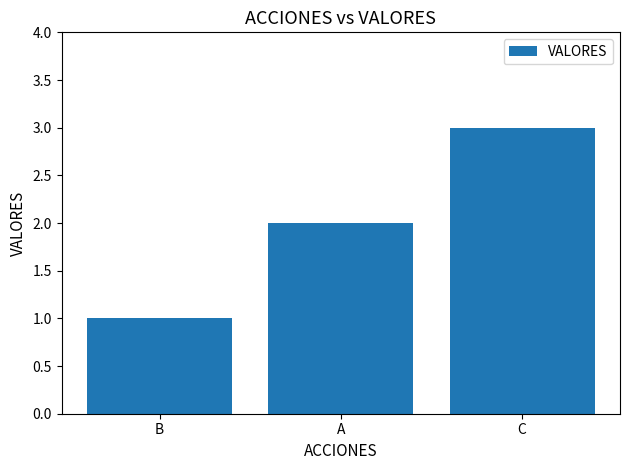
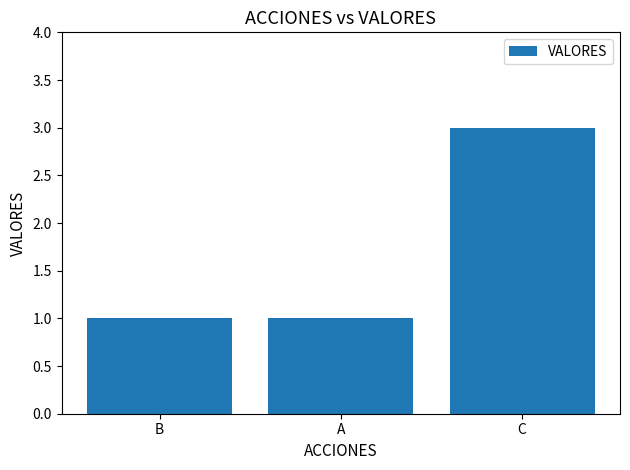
A: 2 -> 1
